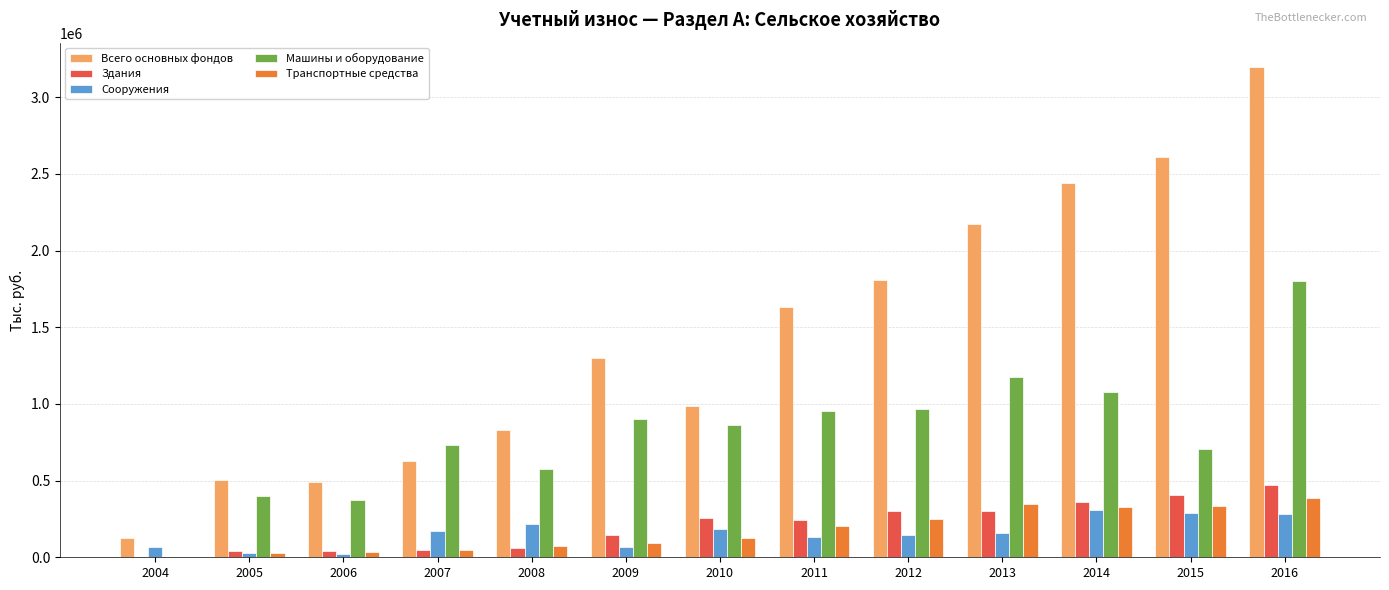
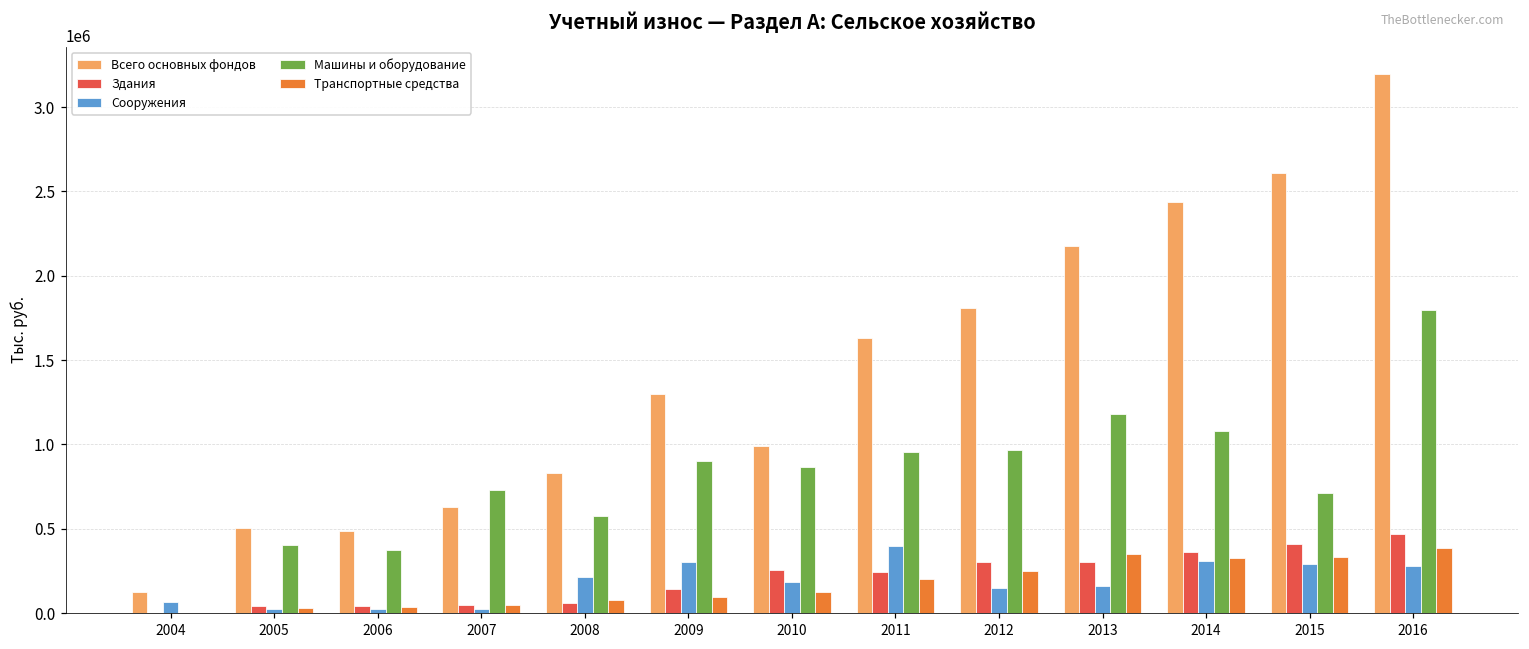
Сооружения, 2007: 170000 -> 20000
Сооружения, 2009: 70000 -> 300000
Сооружения, 2011: 130000 -> 390000
